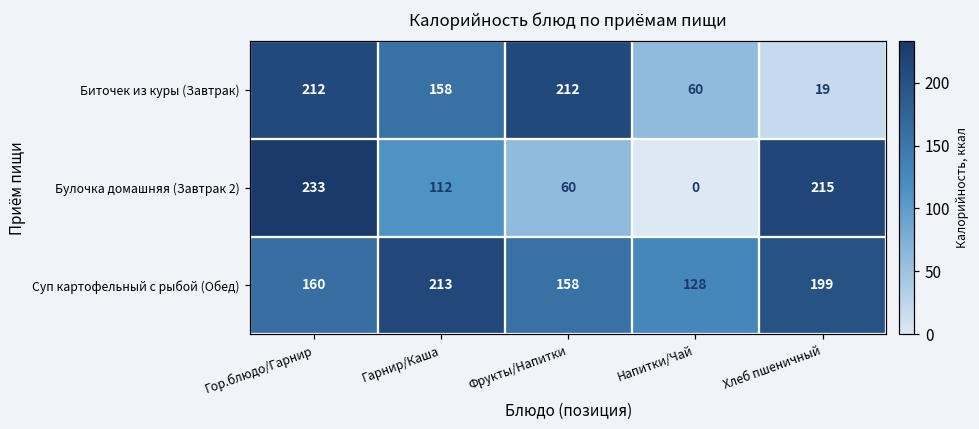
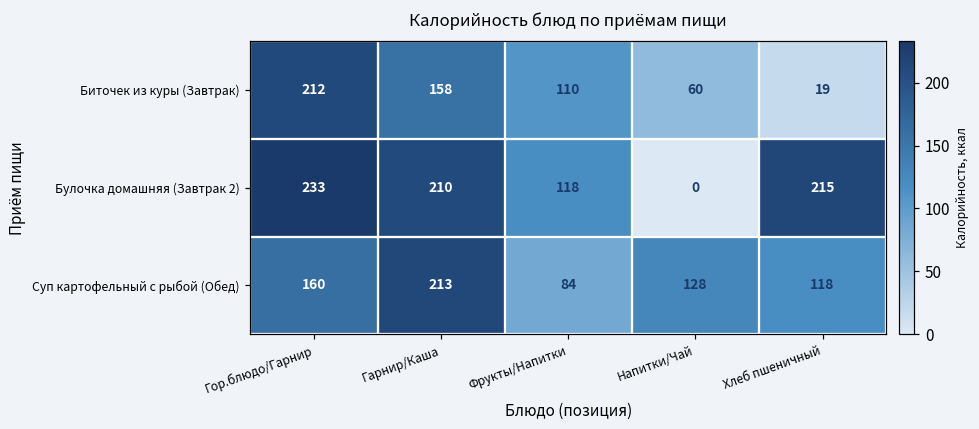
Биточек из куры (Завтрак), Фрукты/Напитки: 212 -> 110
Булочка домашняя (Завтрак 2), Гарнир/Каша: 112 -> 210
Булочка домашняя (Завтрак 2), Фрукты/Напитки: 60 -> 118
Суп картофельный с рыбой (Обед), Фрукты/Напитки: 158 -> 84
Суп картофельный с рыбой (Обед), Хлеб пшеничный: 199 -> 118
